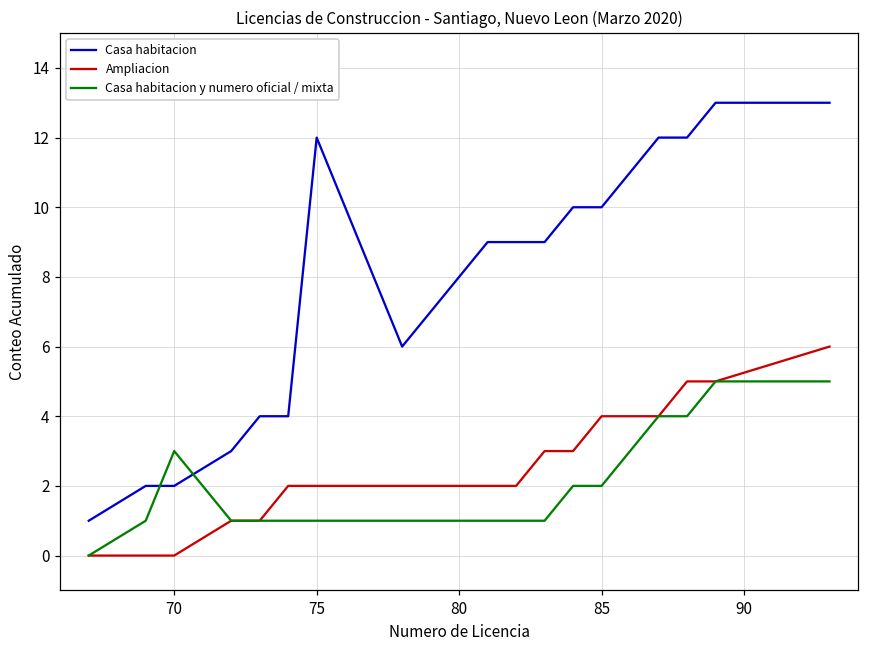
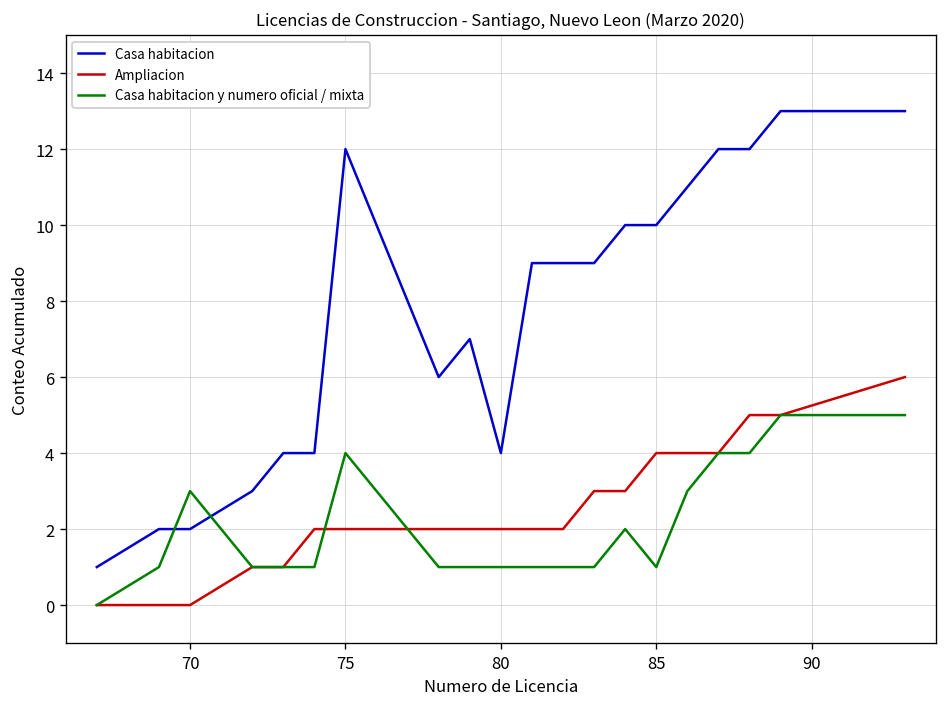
Casa habitacion y numero oficial / mixta, 75: 1 -> 4
Casa habitacion, 80: 8 -> 4
Casa habitacion y numero oficial / mixta, 85: 2 -> 1
